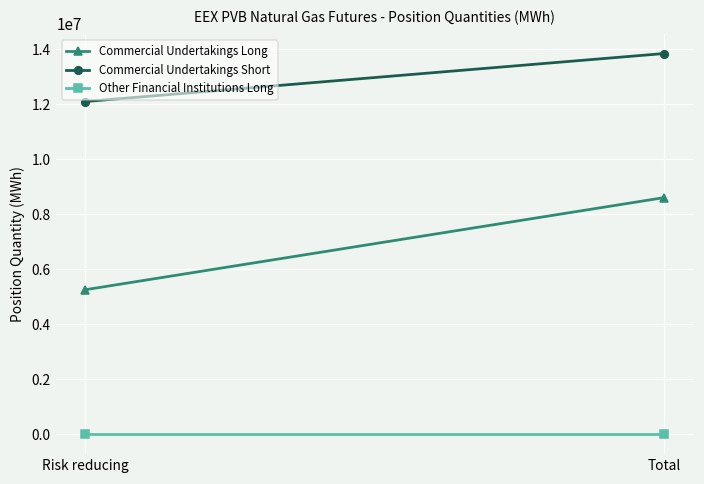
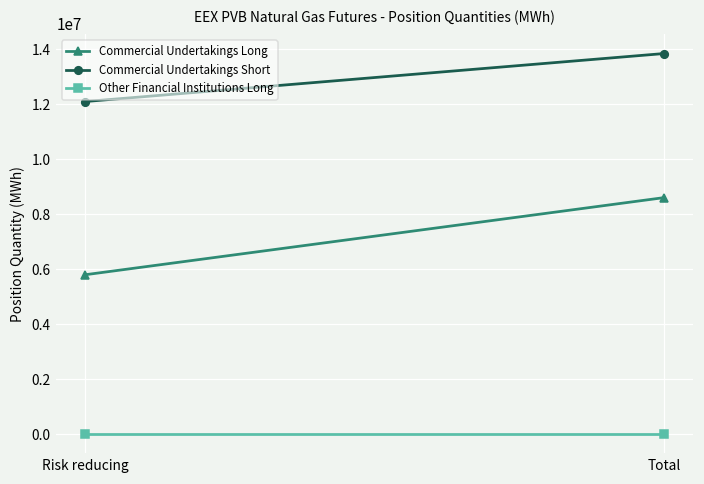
Commercial Undertakings Long, Risk reducing: 5300000 -> 5800000
